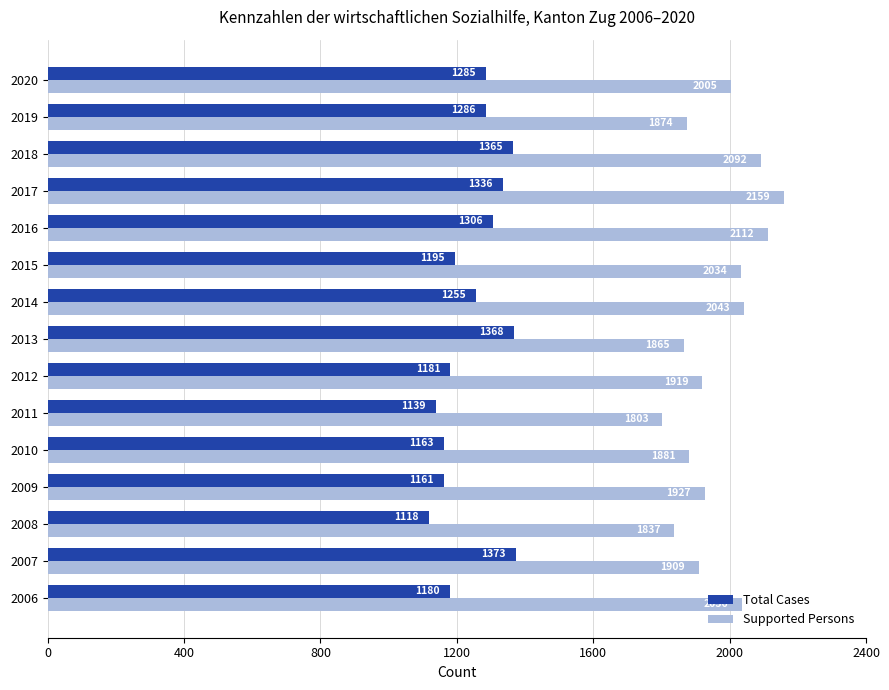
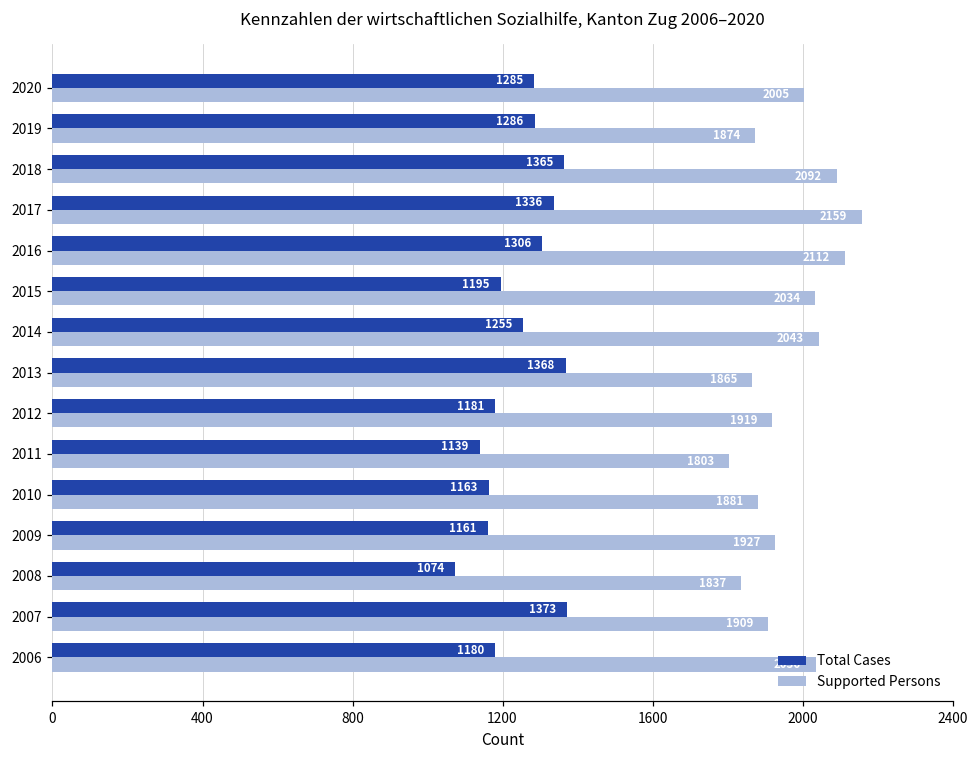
Total Cases, 2008: 1118 -> 1074
